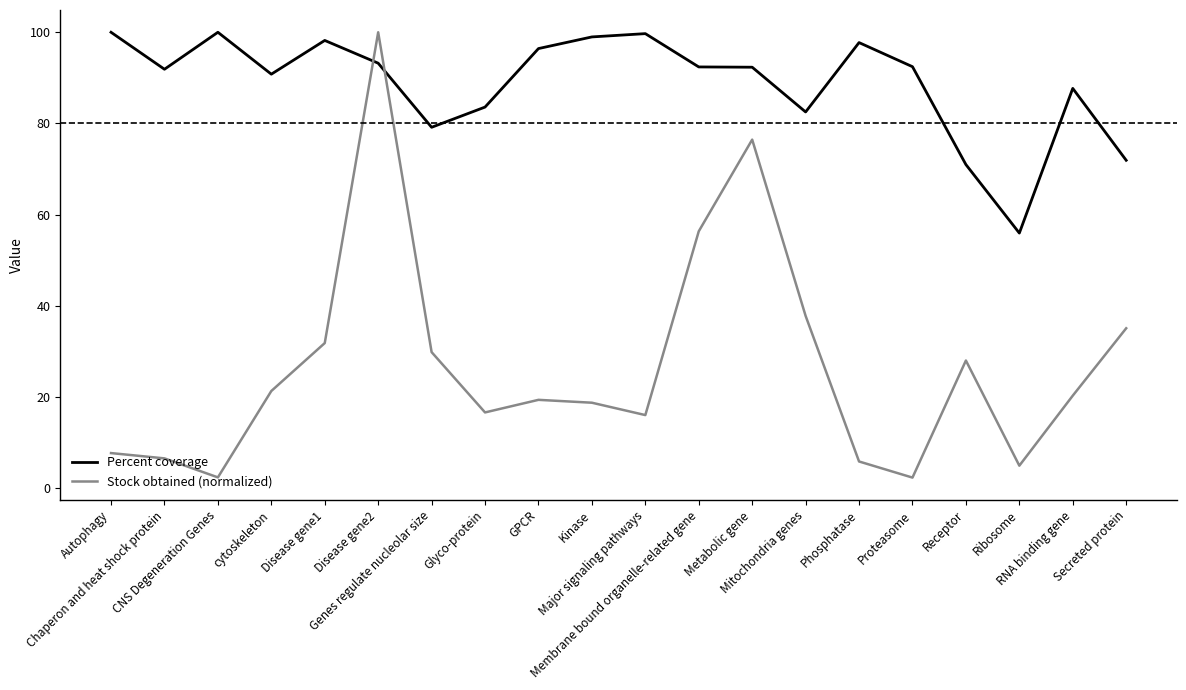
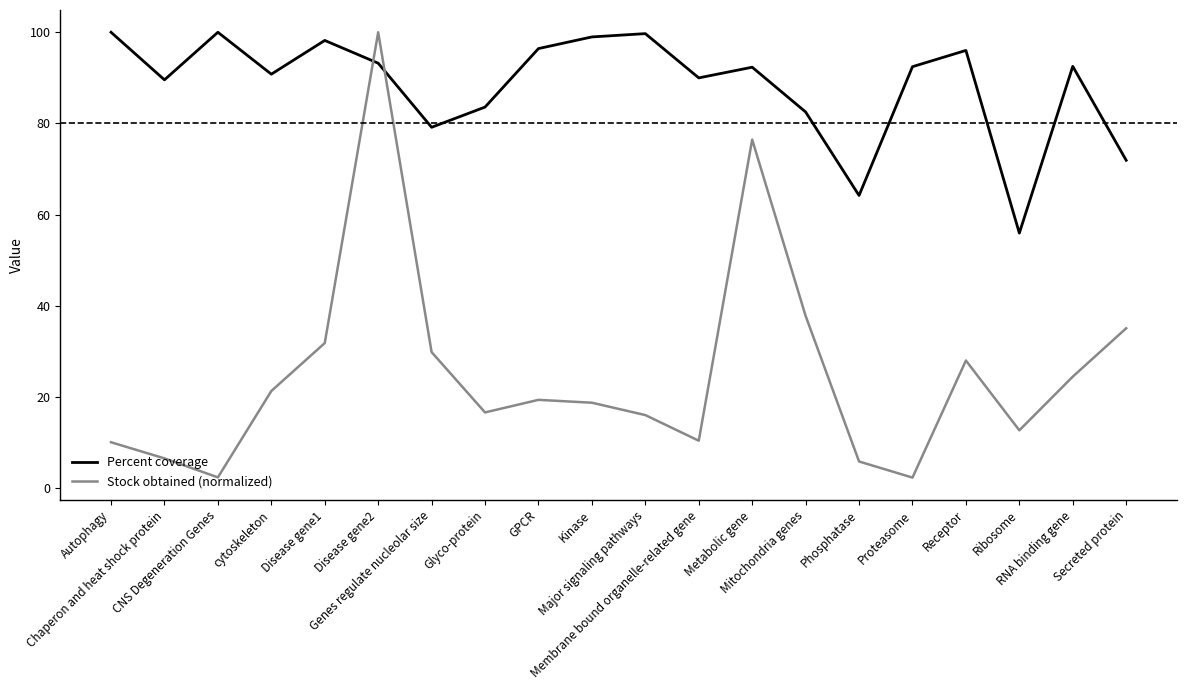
Stock obtained (normalized), Autophagy: 8 -> 10
Percent coverage, Chaperon and heat shock protein: 92 -> 90
Percent coverage, Membrane bound organelle-related gene: 92 -> 90
Stock obtained (normalized), Membrane bound organelle-related gene: 56 -> 10
Percent coverage, Phosphatase: 98 -> 64
Percent coverage, Receptor: 71 -> 96
Stock obtained (normalized), Ribosome: 5 -> 13
Percent coverage, RNA binding gene: 88 -> 93
Stock obtained (normalized), RNA binding gene: 20 -> 25
